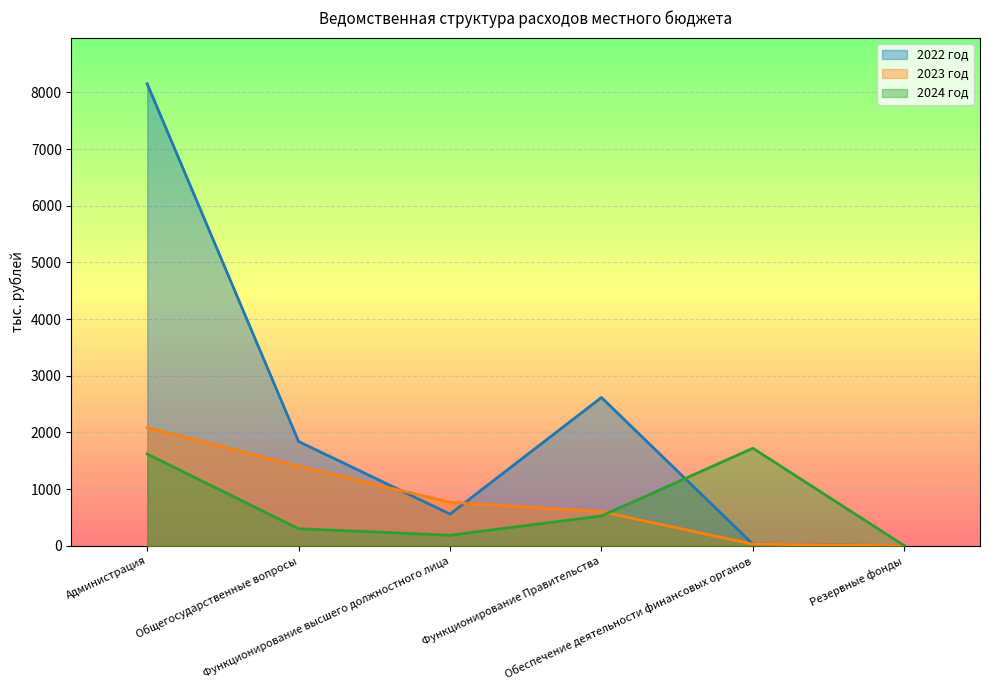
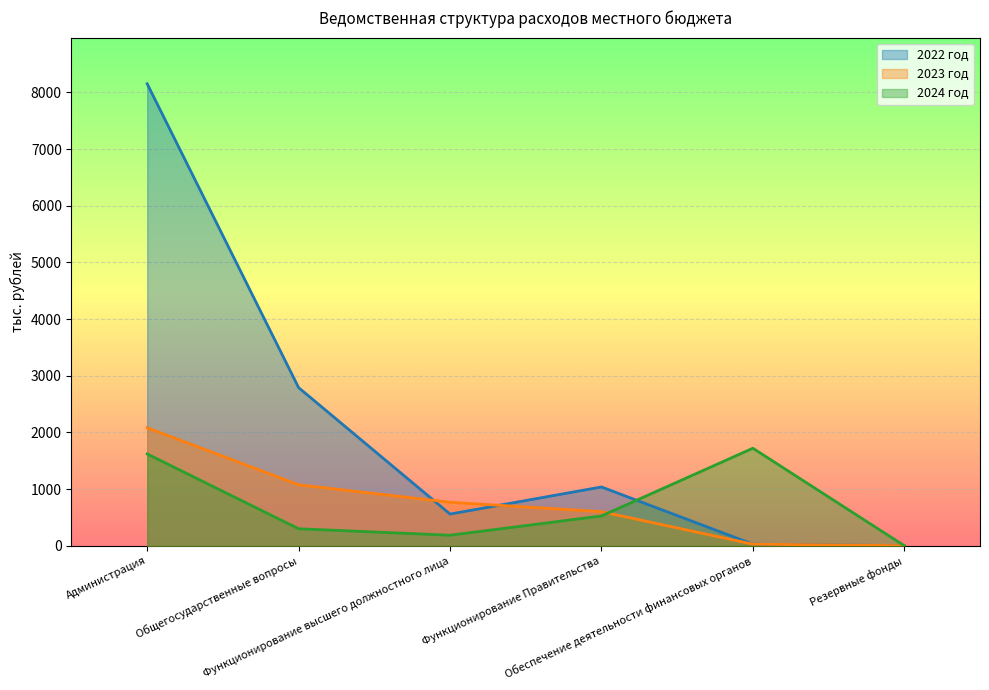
2022 год, Общегосударственные вопросы: 1800 -> 2800
2023 год, Общегосударственные вопросы: 1400 -> 1100
2022 год, Функционирование Правительства: 2600 -> 1000
